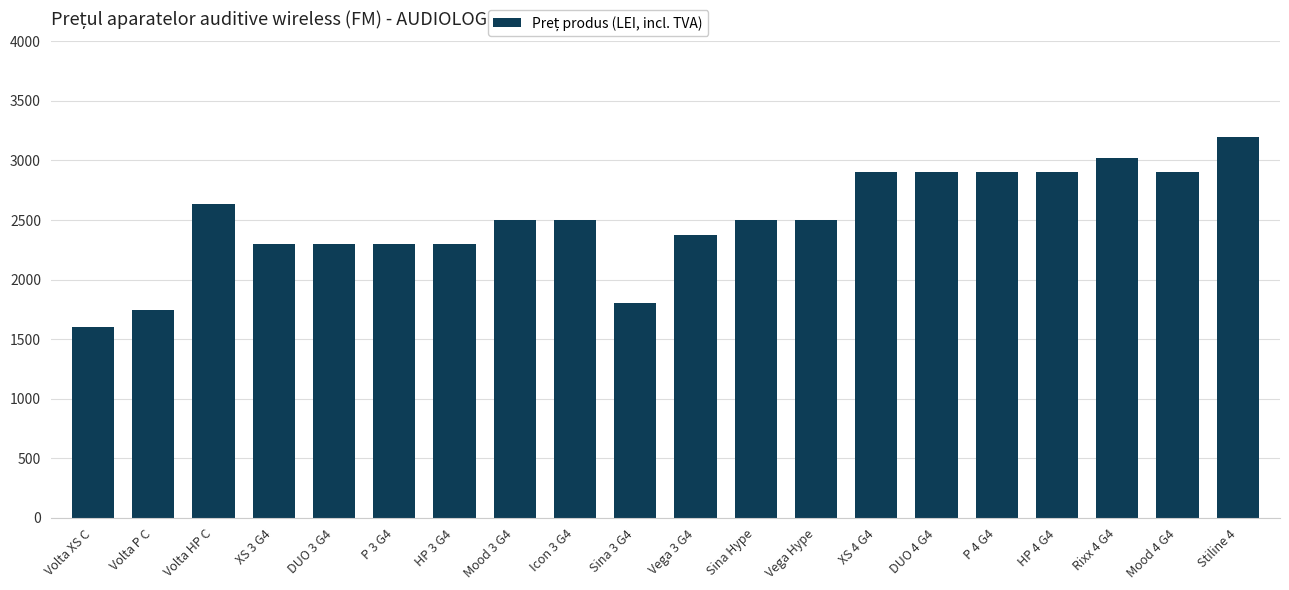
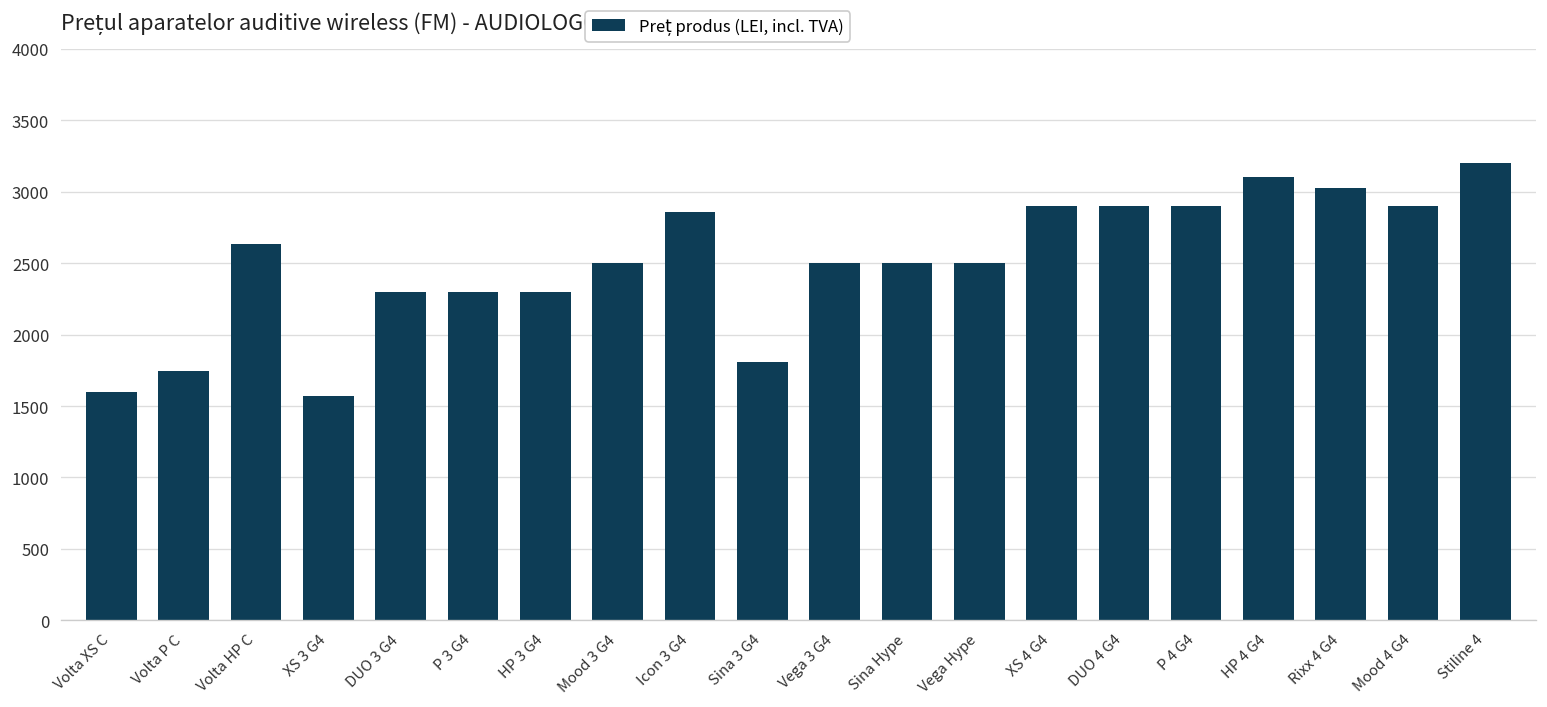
XS 3 G4: 2300 -> 1570
Icon 3 G4: 2500 -> 2860
Vega 3 G4: 2380 -> 2500
HP 4 G4: 2900 -> 3100
